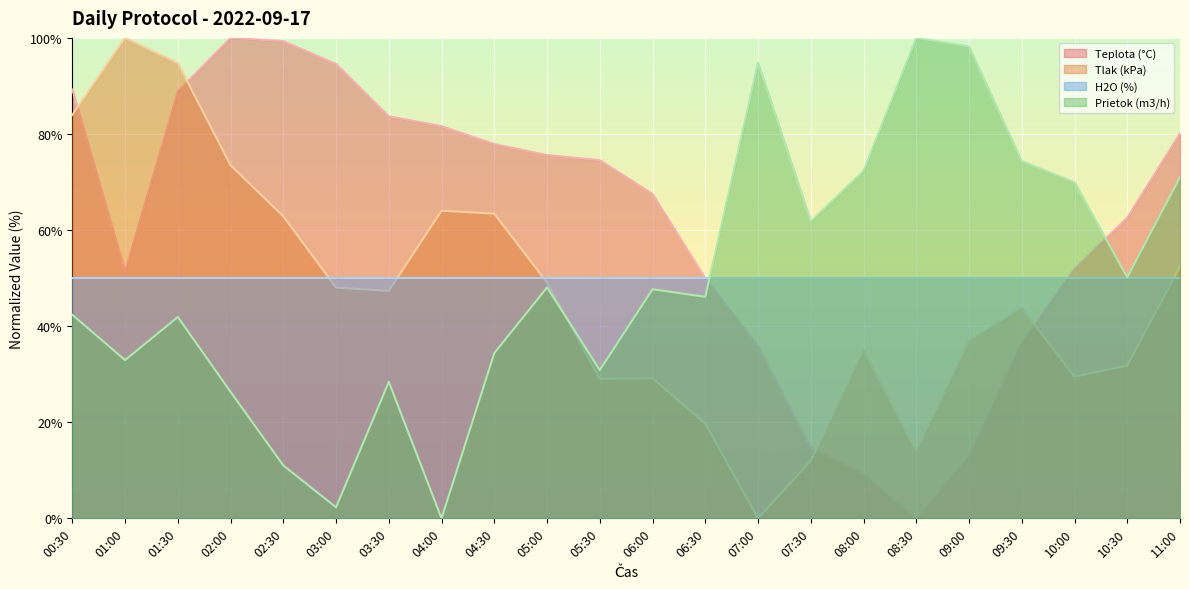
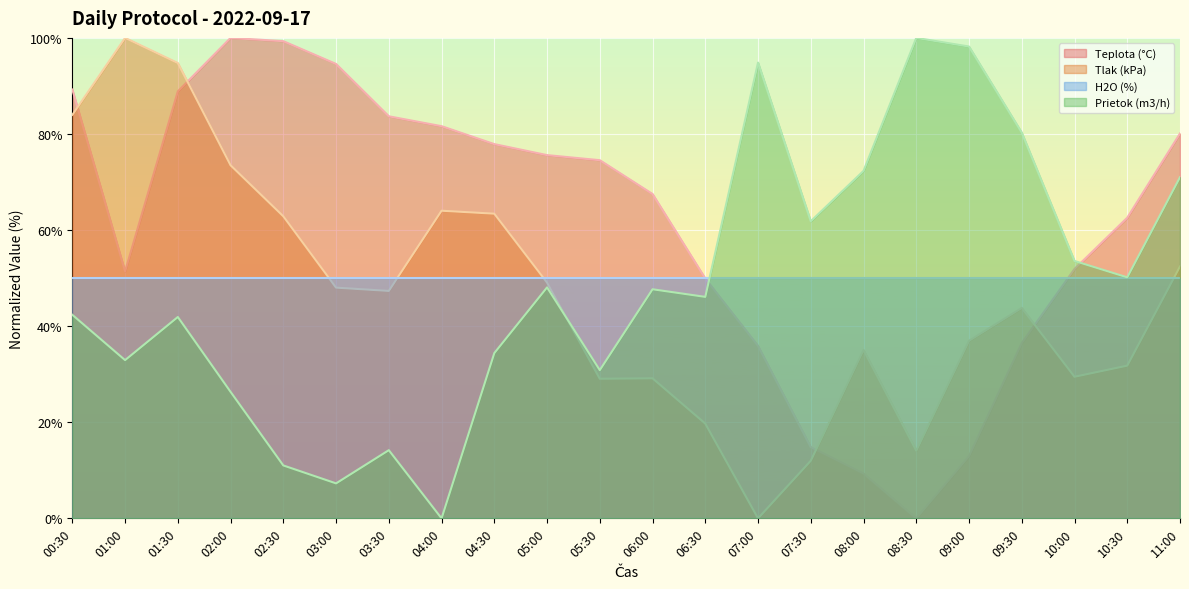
Prietok (m3/h), 03:00: 2% -> 7%
Prietok (m3/h), 03:30: 28% -> 14%
Prietok (m3/h), 09:30: 74% -> 80%
Prietok (m3/h), 10:00: 70% -> 54%
